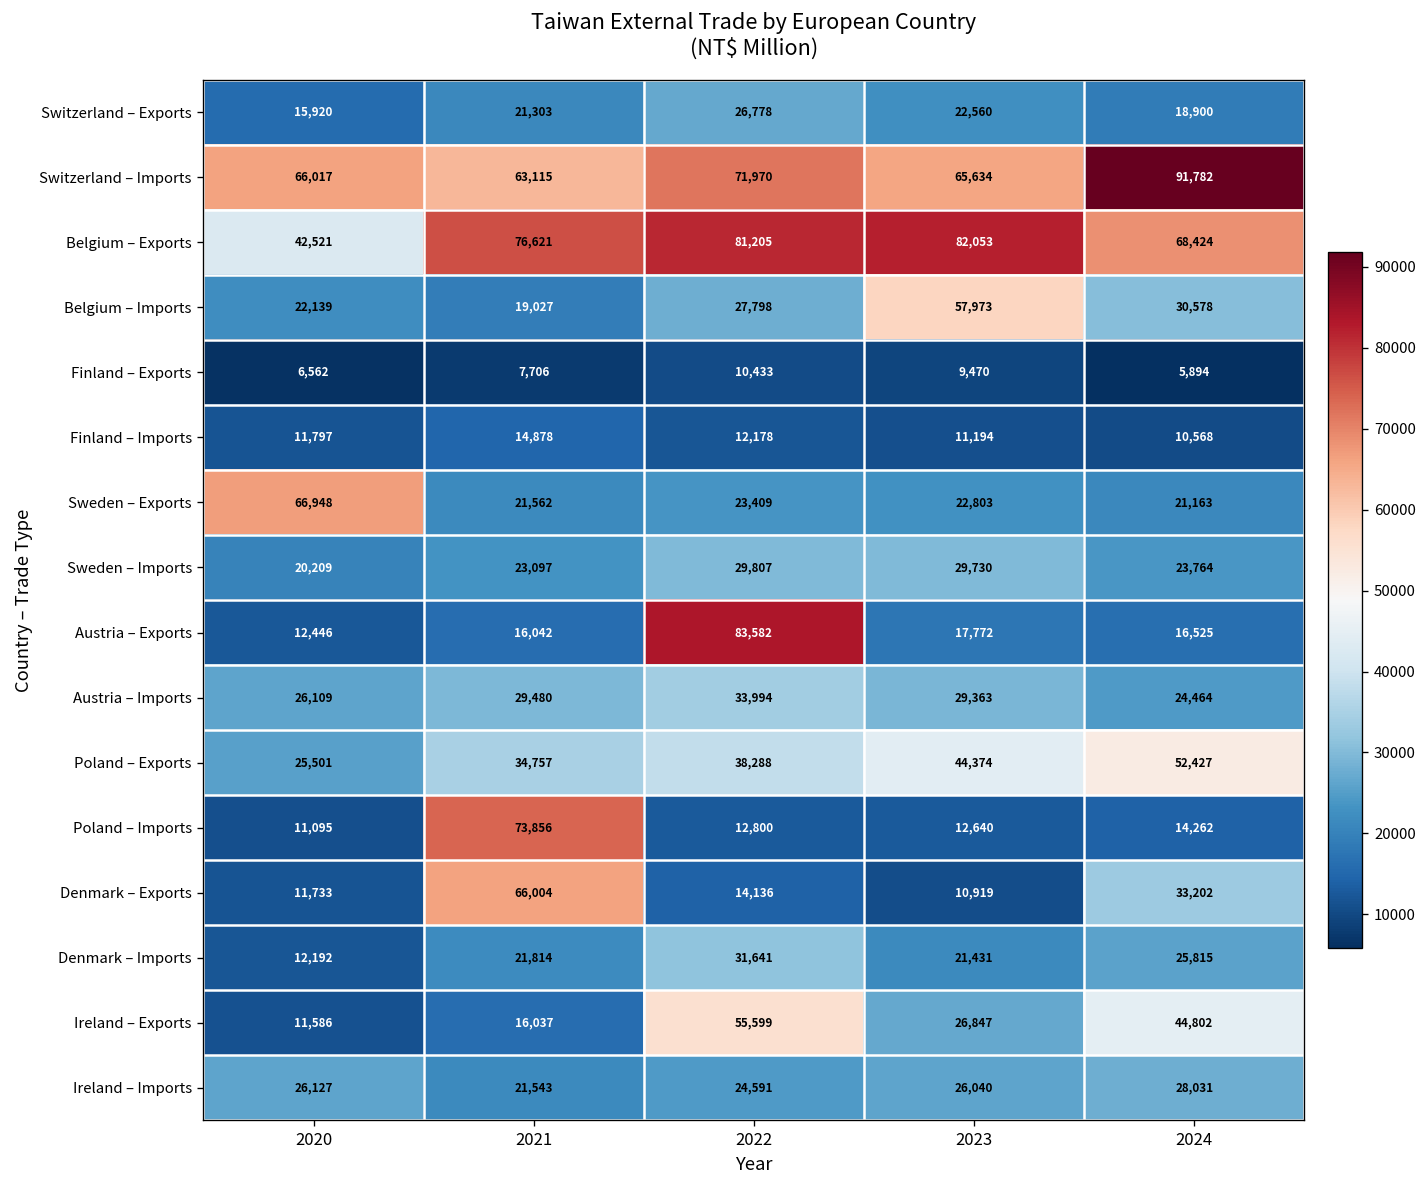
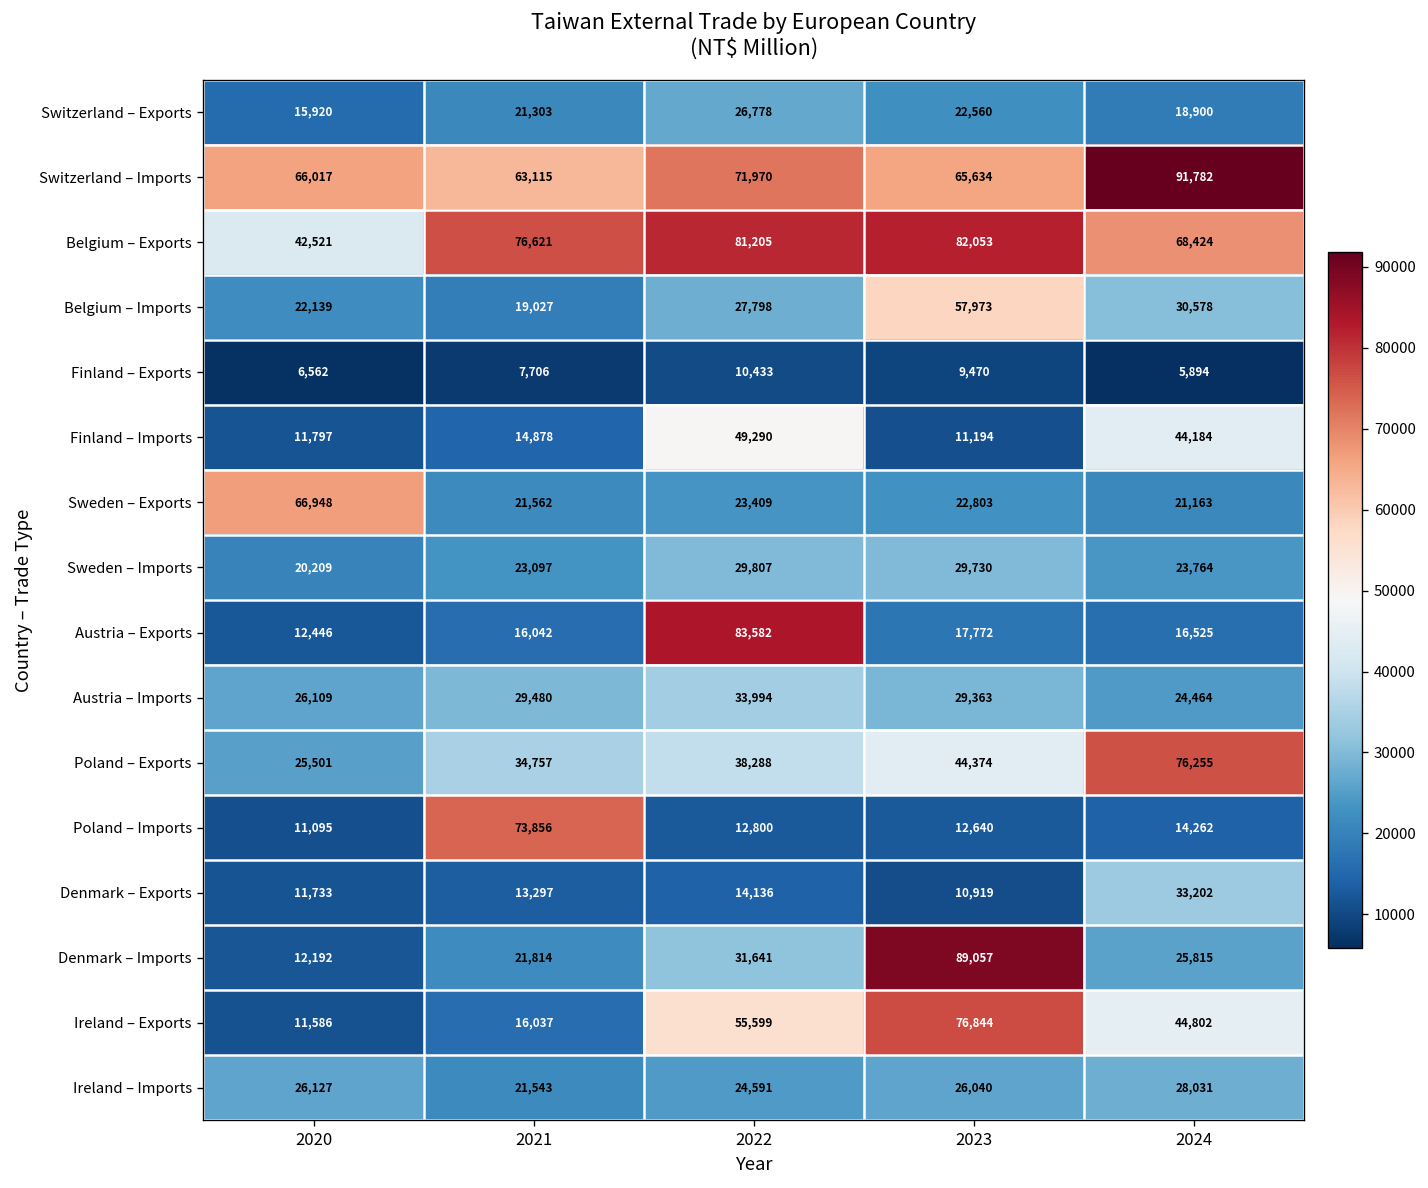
Finland – Imports, 2022: 12,178 -> 49,290
Finland – Imports, 2024: 10,568 -> 44,184
Poland – Exports, 2024: 52,427 -> 76,255
Denmark – Exports, 2021: 66,004 -> 13,297
Denmark – Imports, 2023: 21,431 -> 89,057
Ireland – Exports, 2023: 26,847 -> 76,844
